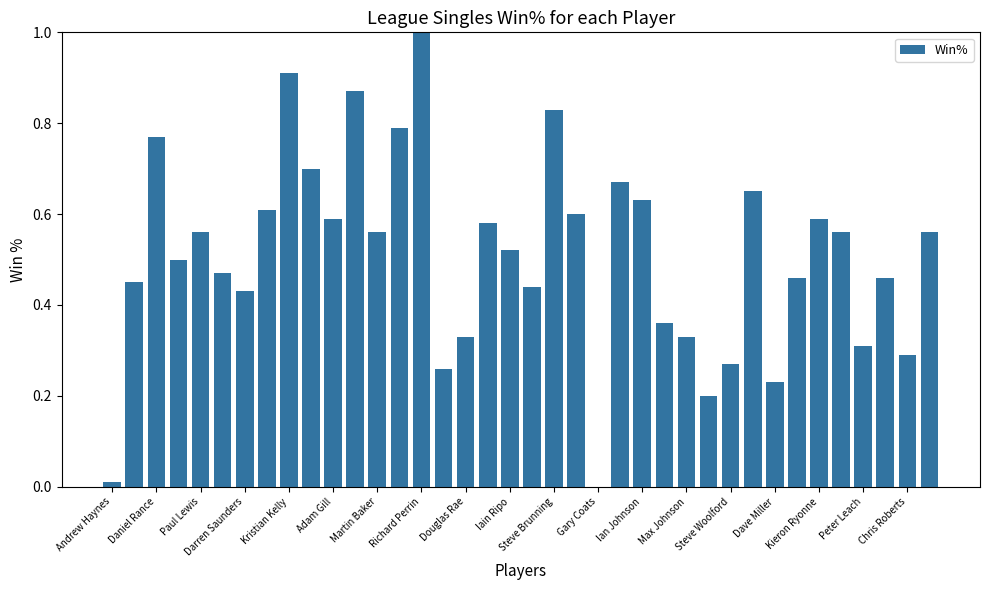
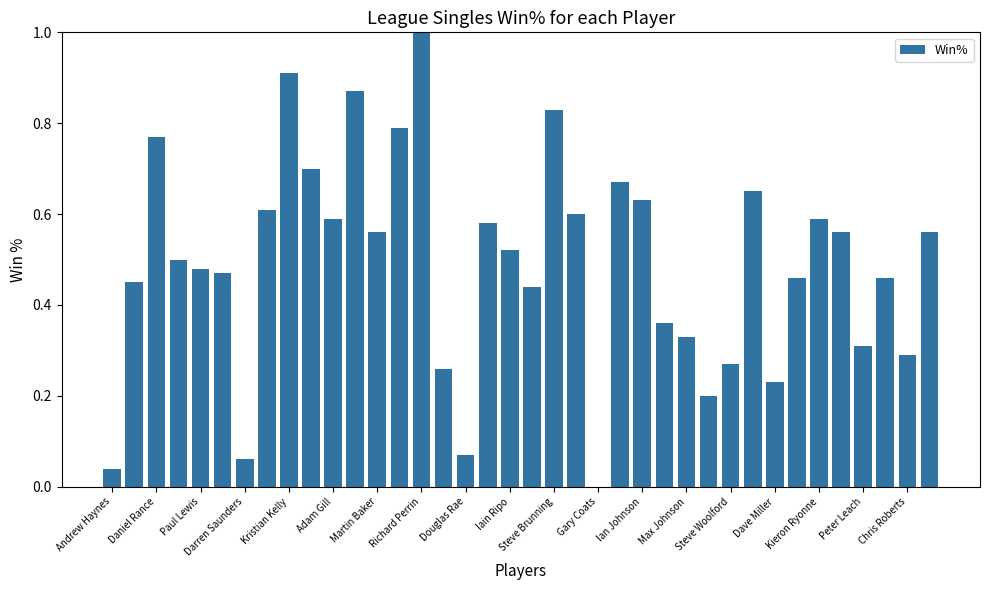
Andrew Haynes: 0.01 -> 0.04
Paul Lewis: 0.56 -> 0.48
Darren Saunders: 0.43 -> 0.06
Douglas Rae: 0.33 -> 0.07
